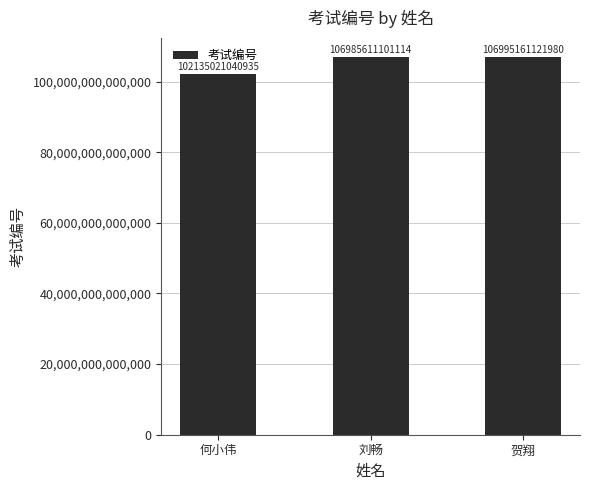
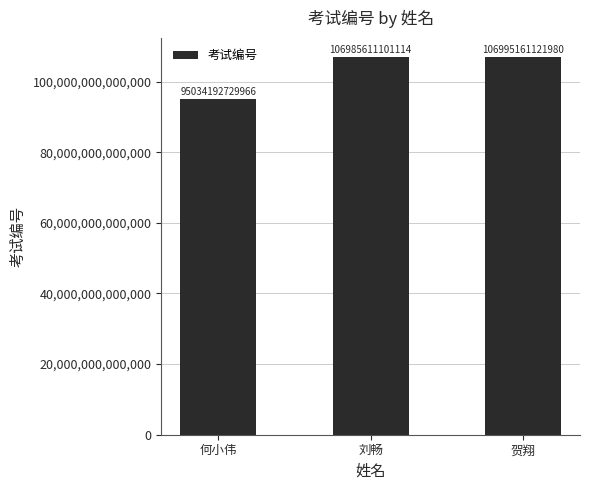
何小伟: 102135021040935 -> 95034192729966
